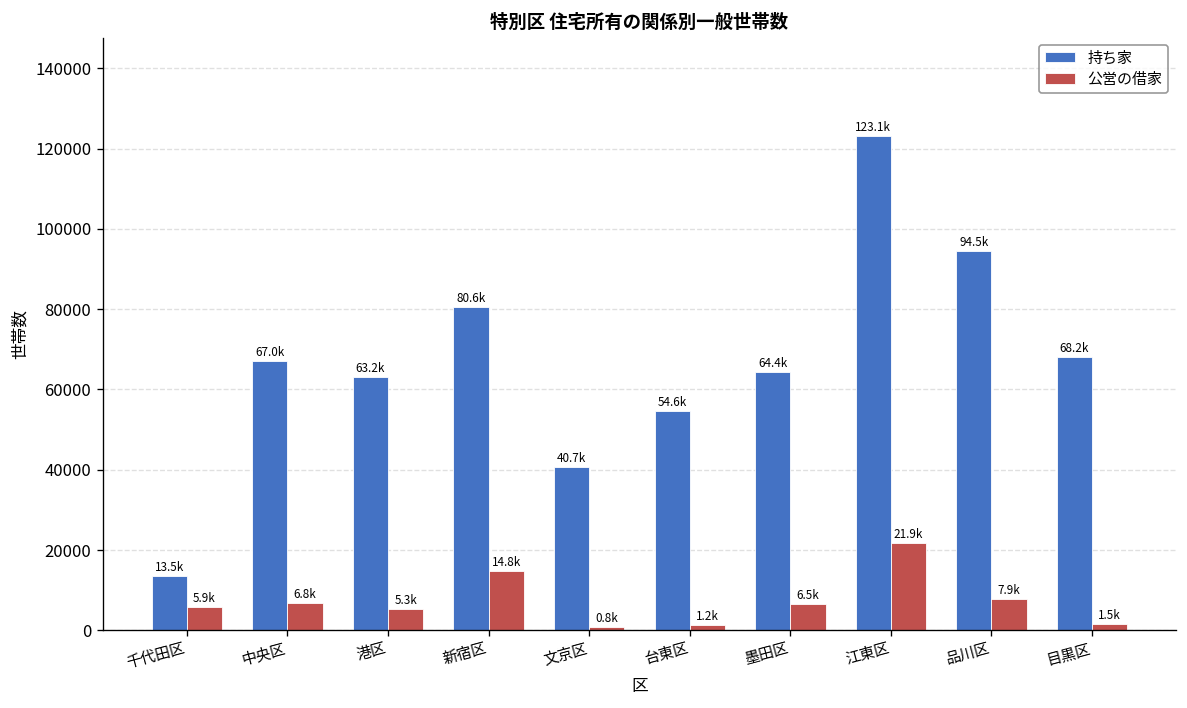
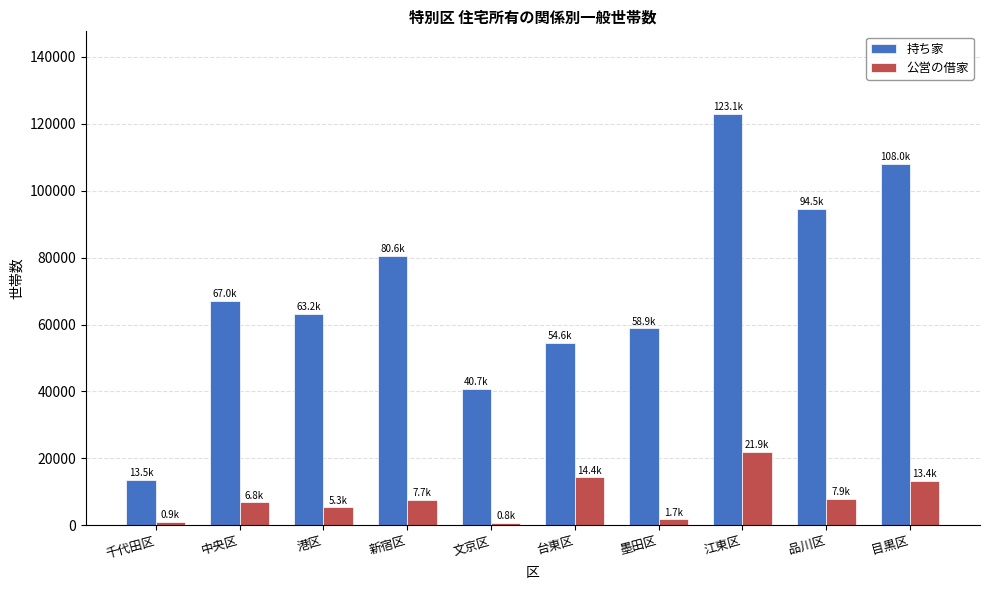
公営の借家, 千代田区: 5.9k -> 0.9k
公営の借家, 新宿区: 14.8k -> 7.7k
公営の借家, 台東区: 1.2k -> 14.4k
持ち家, 墨田区: 64.4k -> 58.9k
公営の借家, 墨田区: 6.5k -> 1.7k
持ち家, 目黒区: 68.2k -> 108.0k
公営の借家, 目黒区: 1.5k -> 13.4k
